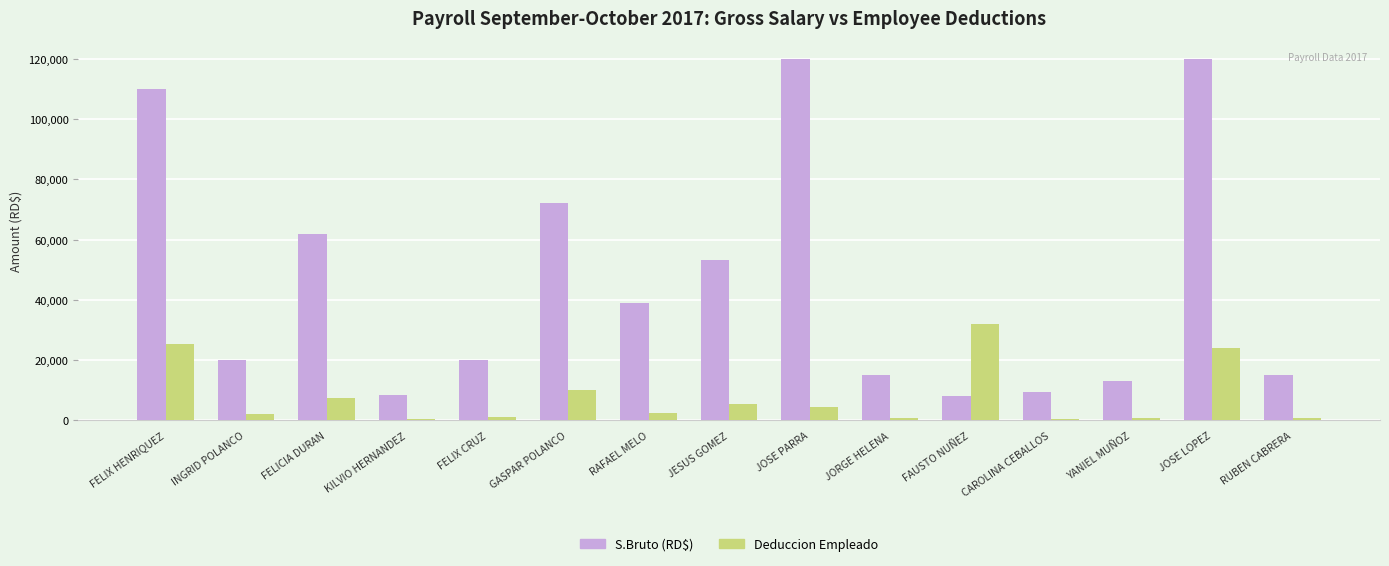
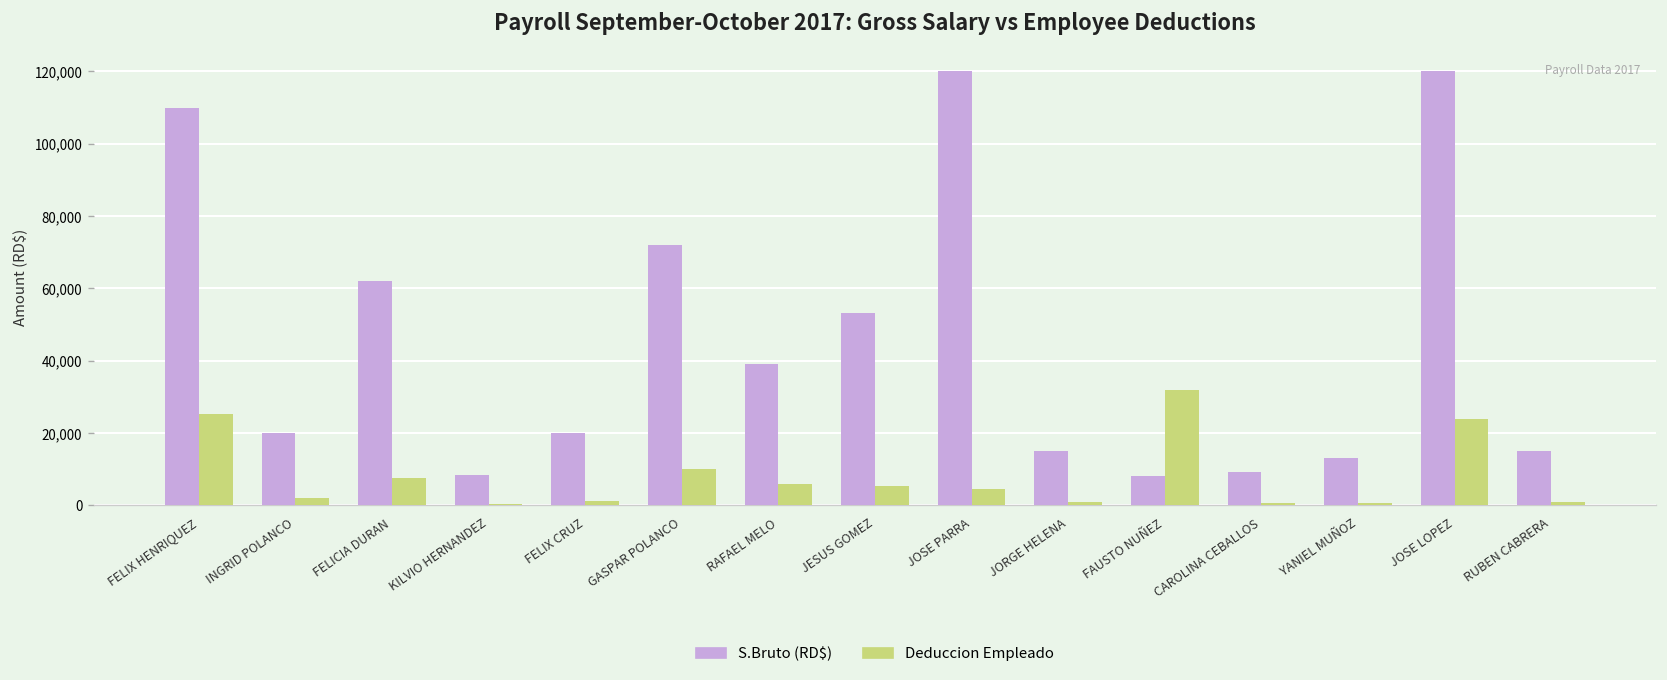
Deduccion Empleado, RAFAEL MELO: 3,000 -> 6,000
